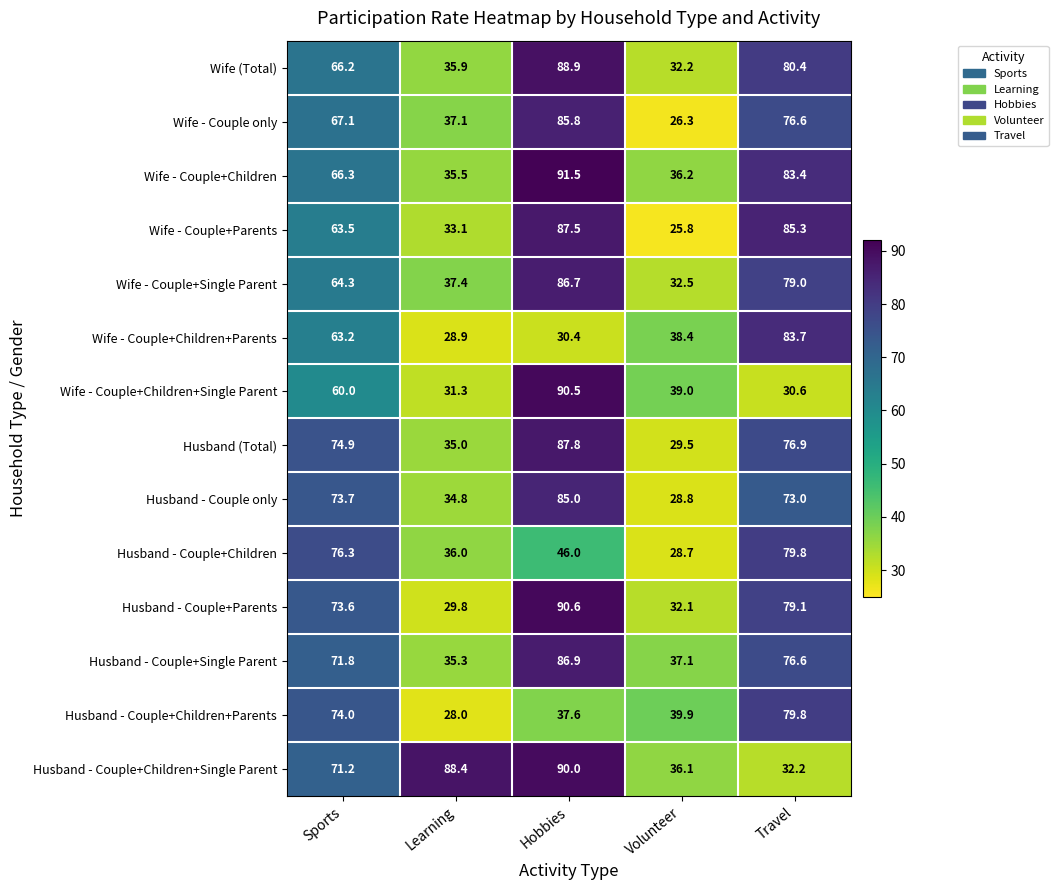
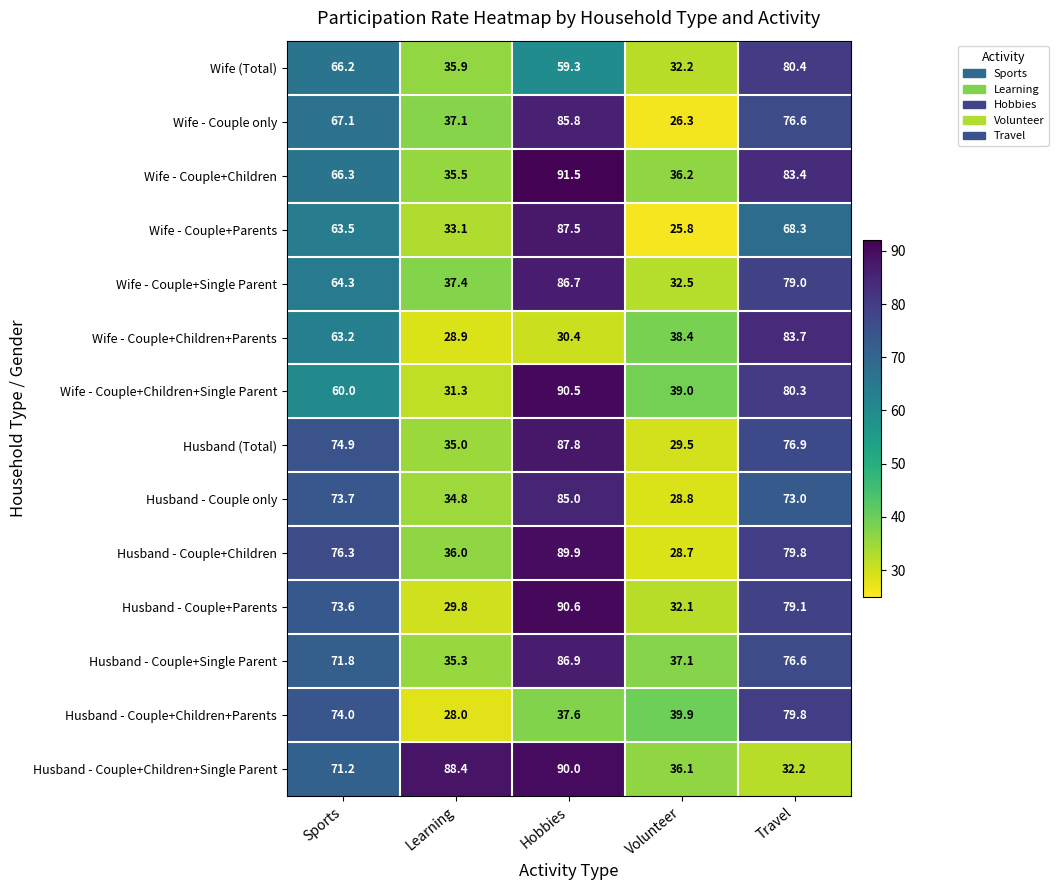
Wife (Total), Hobbies: 88.9 -> 59.3
Wife - Couple+Parents, Travel: 85.3 -> 68.3
Wife - Couple+Children+Single Parent, Travel: 30.6 -> 80.3
Husband - Couple+Children, Hobbies: 46.0 -> 89.9
